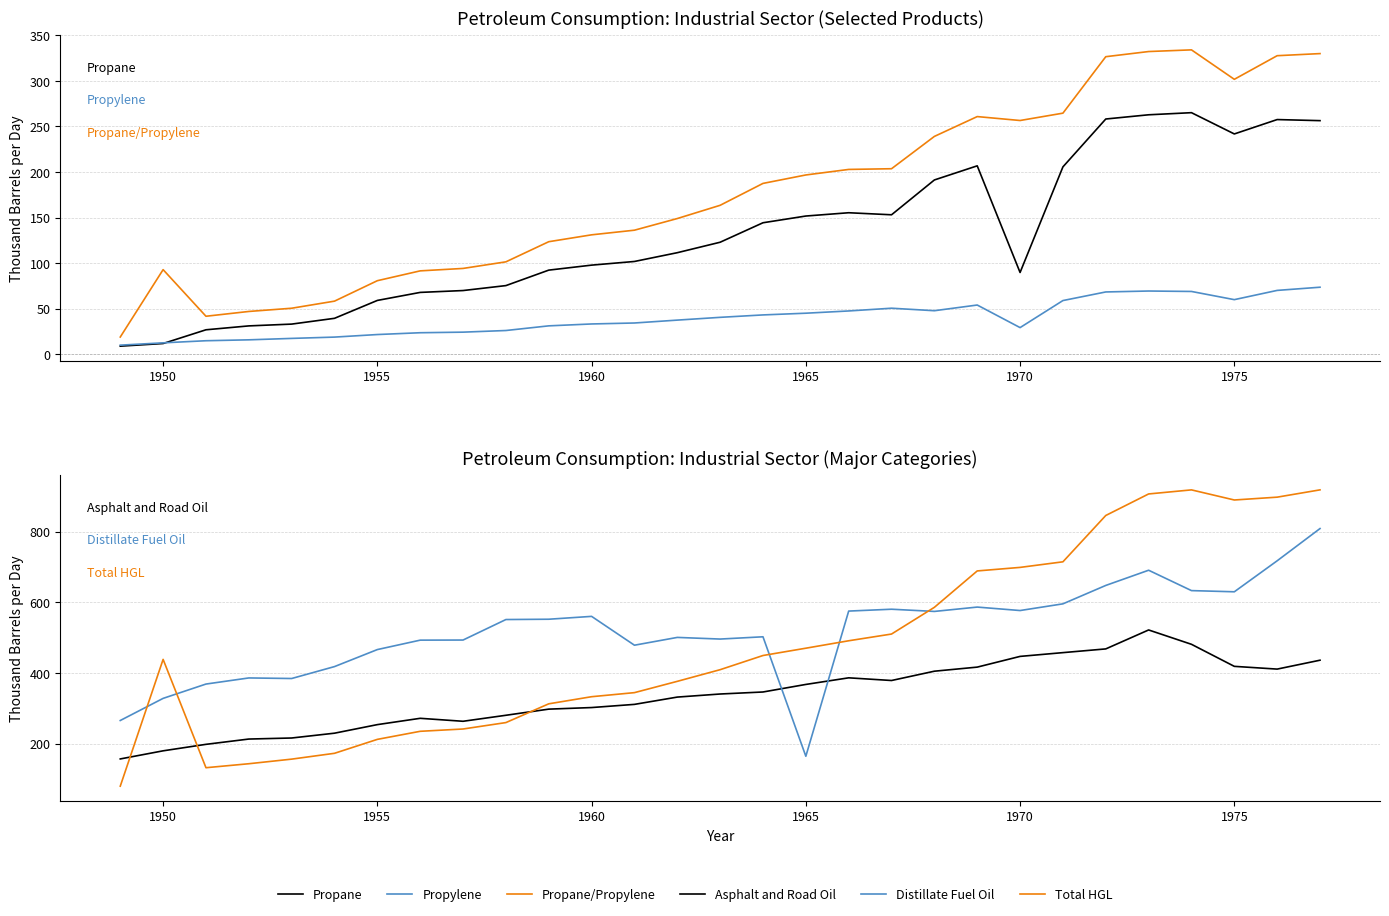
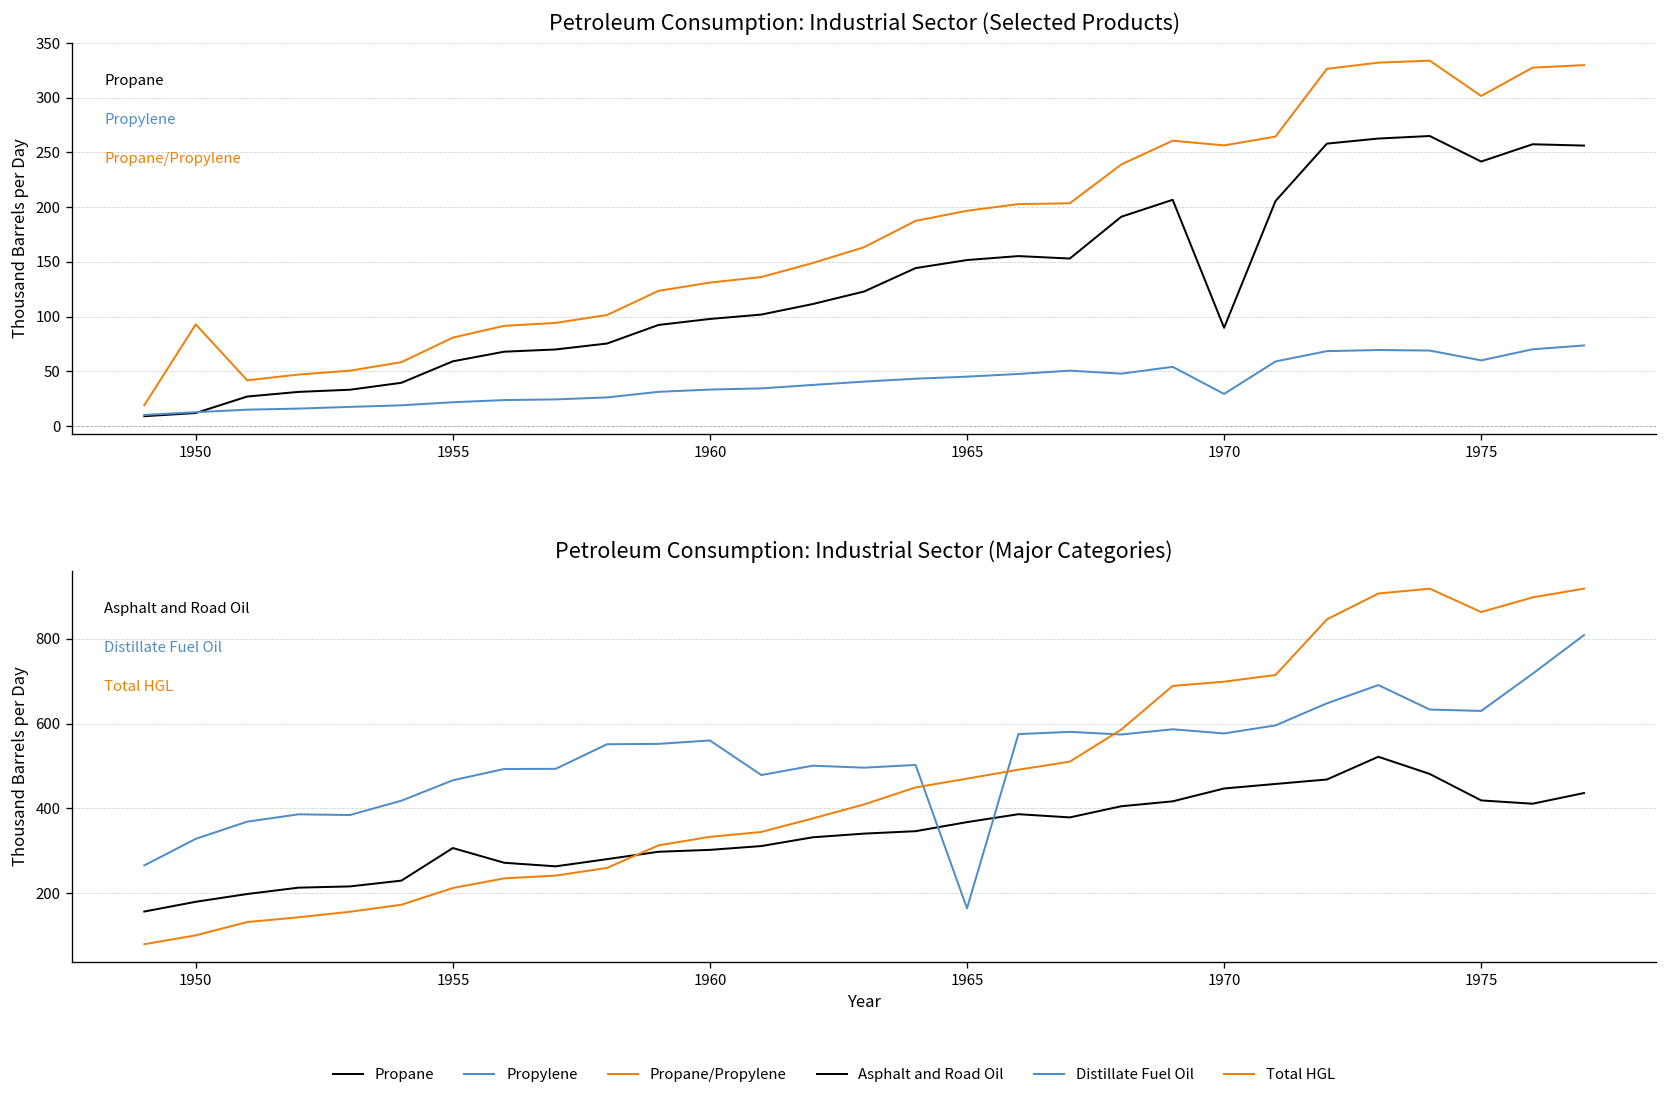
Petroleum Consumption: Industrial Sector (Major Categories), Total HGL, 1950: 440 -> 100
Petroleum Consumption: Industrial Sector (Major Categories), Asphalt and Road Oil, 1955: 250 -> 310
Petroleum Consumption: Industrial Sector (Major Categories), Total HGL, 1975: 890 -> 860
